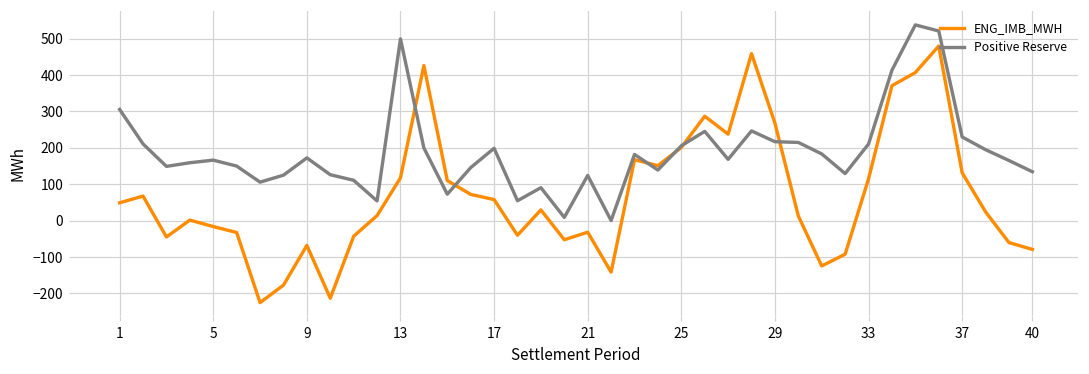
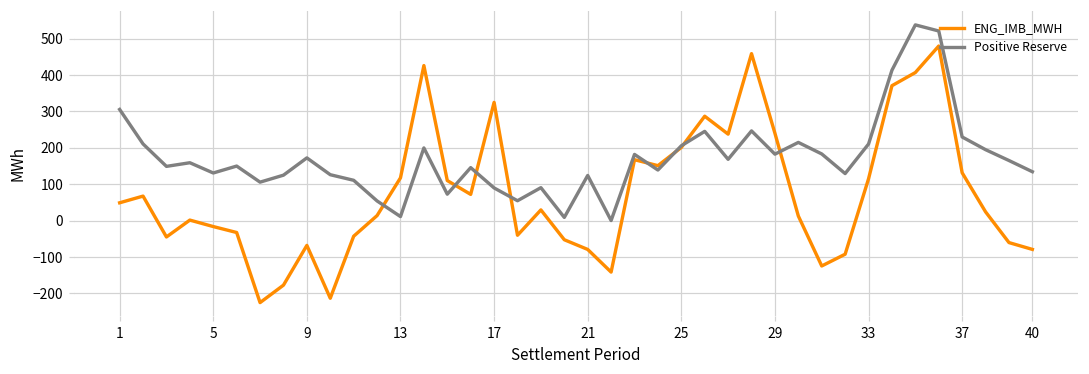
Positive Reserve, 5: 170 -> 130
Positive Reserve, 13: 500 -> 10
ENG_IMB_MWH, 17: 60 -> 330
Positive Reserve, 17: 200 -> 90
ENG_IMB_MWH, 21: -30 -> -80
ENG_IMB_MWH, 29: 270 -> 240
Positive Reserve, 29: 220 -> 180
